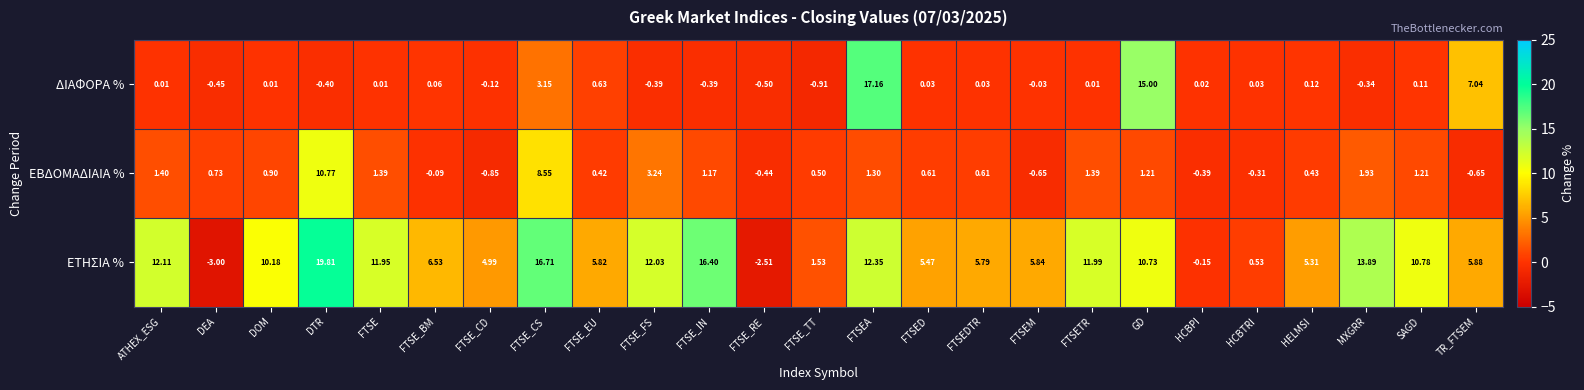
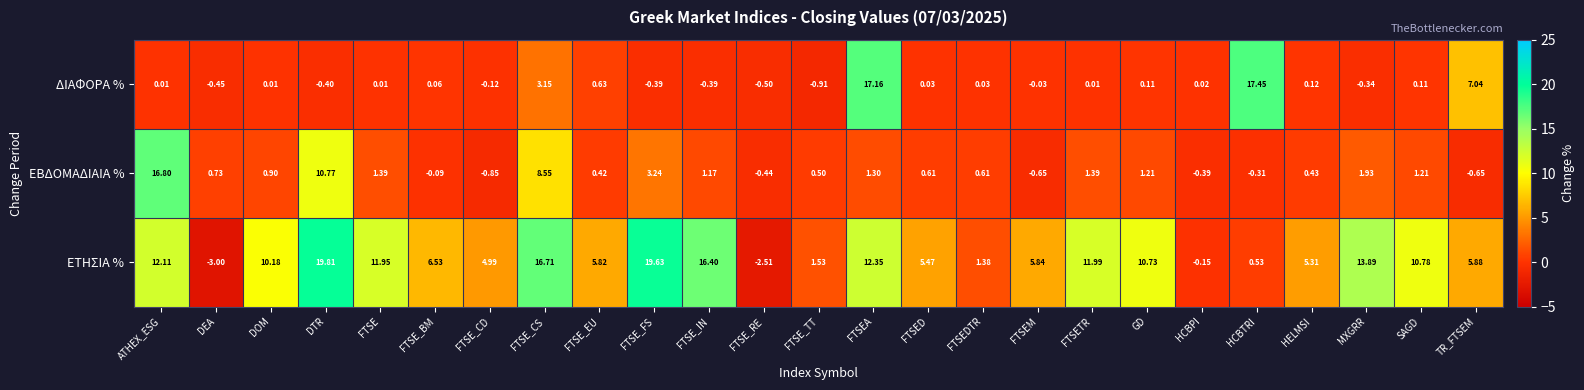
ΔΙΑΦΟΡΑ %, GD: 15.00 -> 0.11
ΔΙΑΦΟΡΑ %, HCBTRI: 0.03 -> 17.45
ΕΒΔΟΜΑΔΙΑΙΑ %, ATHEX_ESG: 1.40 -> 16.80
ΕΤΗΣΙΑ %, FTSE_FS: 12.03 -> 19.63
ΕΤΗΣΙΑ %, FTSEDTR: 5.79 -> 1.38
